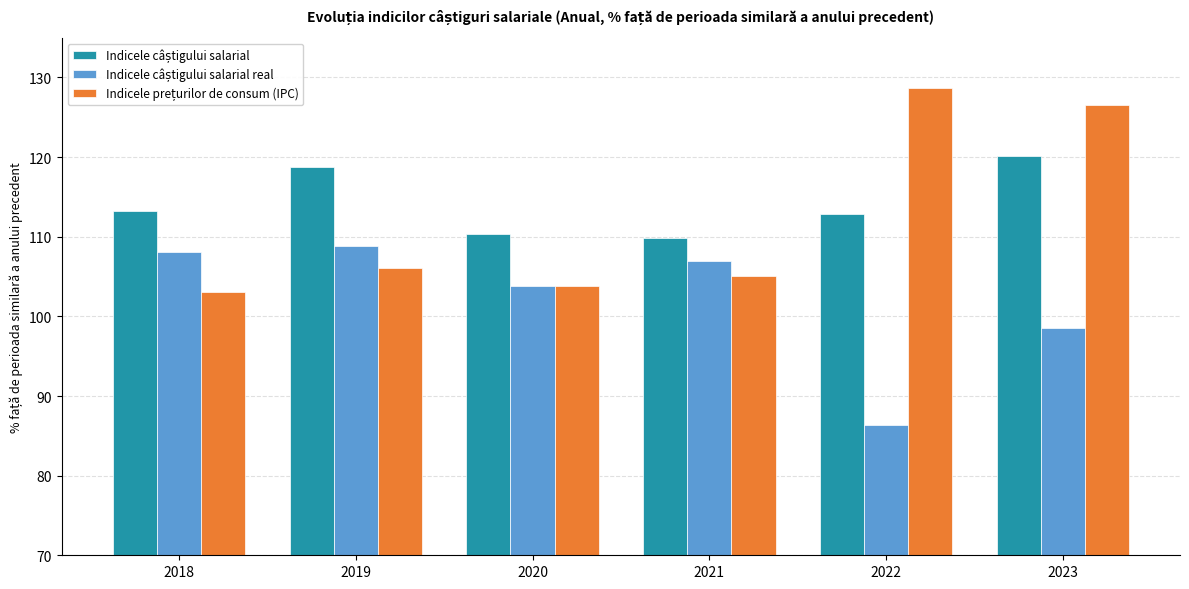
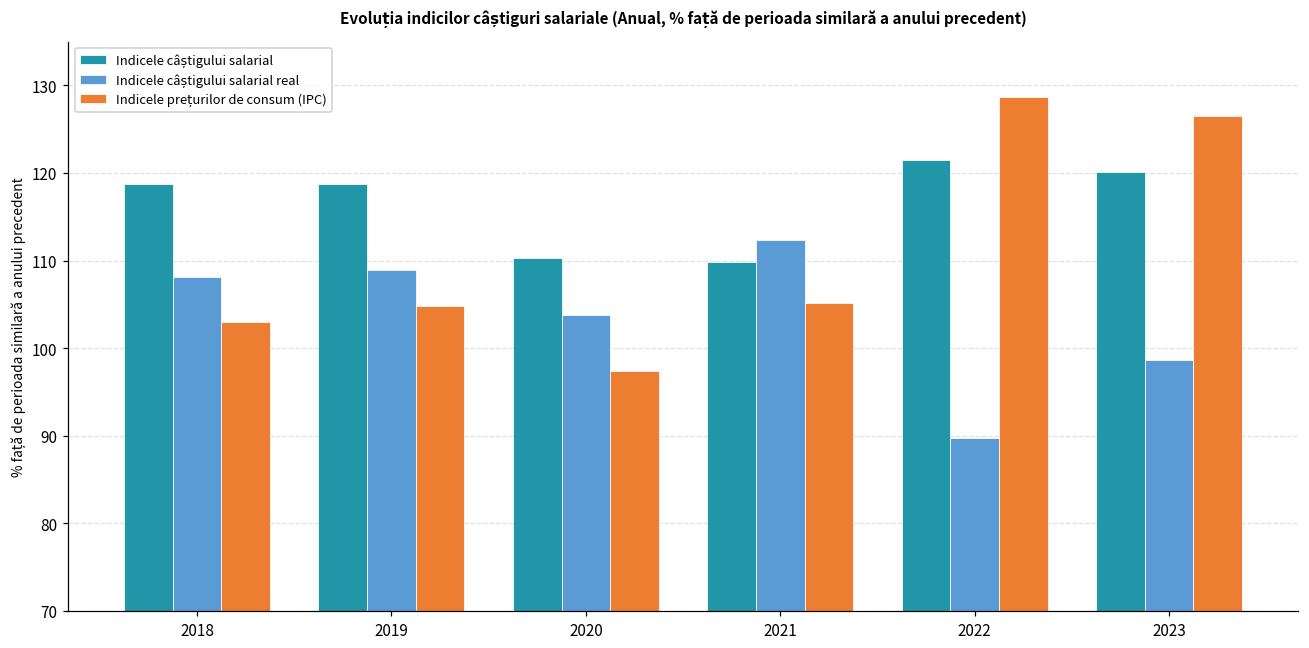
Indicele câștigului salarial, 2018: 113 -> 119
Indicele prețurilor de consum (IPC), 2019: 106 -> 105
Indicele prețurilor de consum (IPC), 2020: 104 -> 97
Indicele câștigului salarial real, 2021: 107 -> 112
Indicele câștigului salarial, 2022: 113 -> 122
Indicele câștigului salarial real, 2022: 86 -> 90
